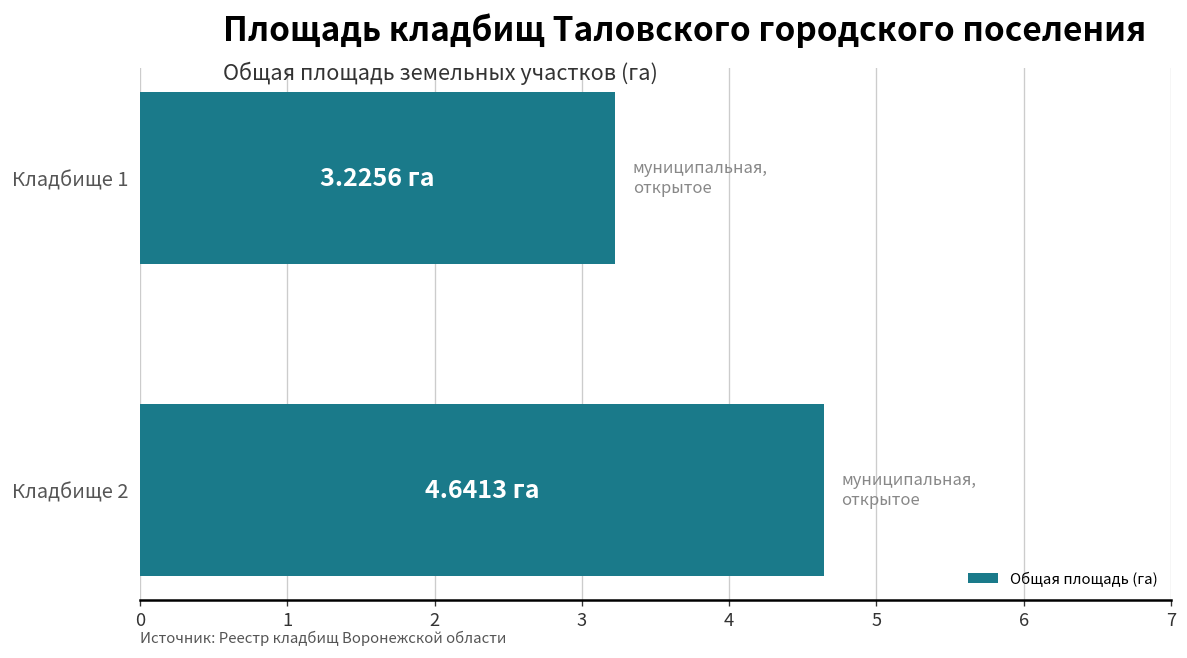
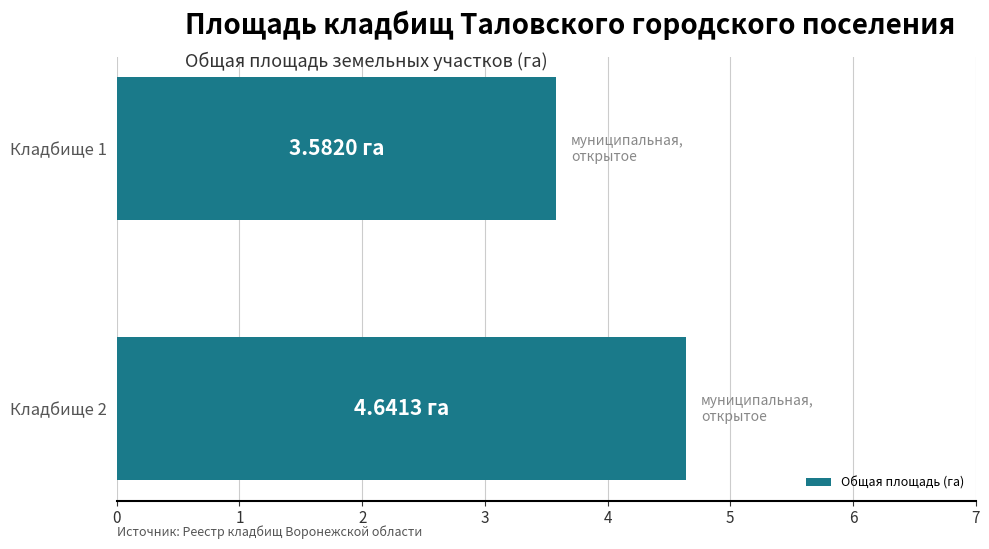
Кладбище 1: 3.2256 -> 3.5820
